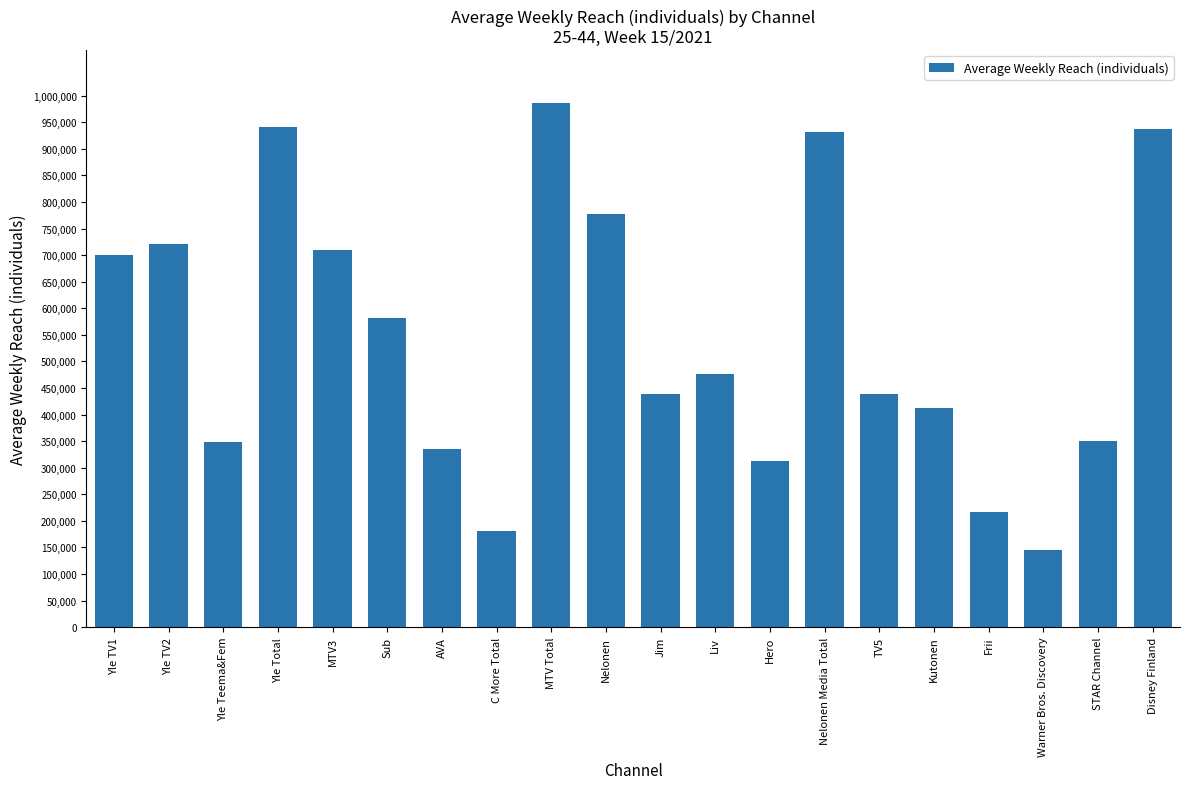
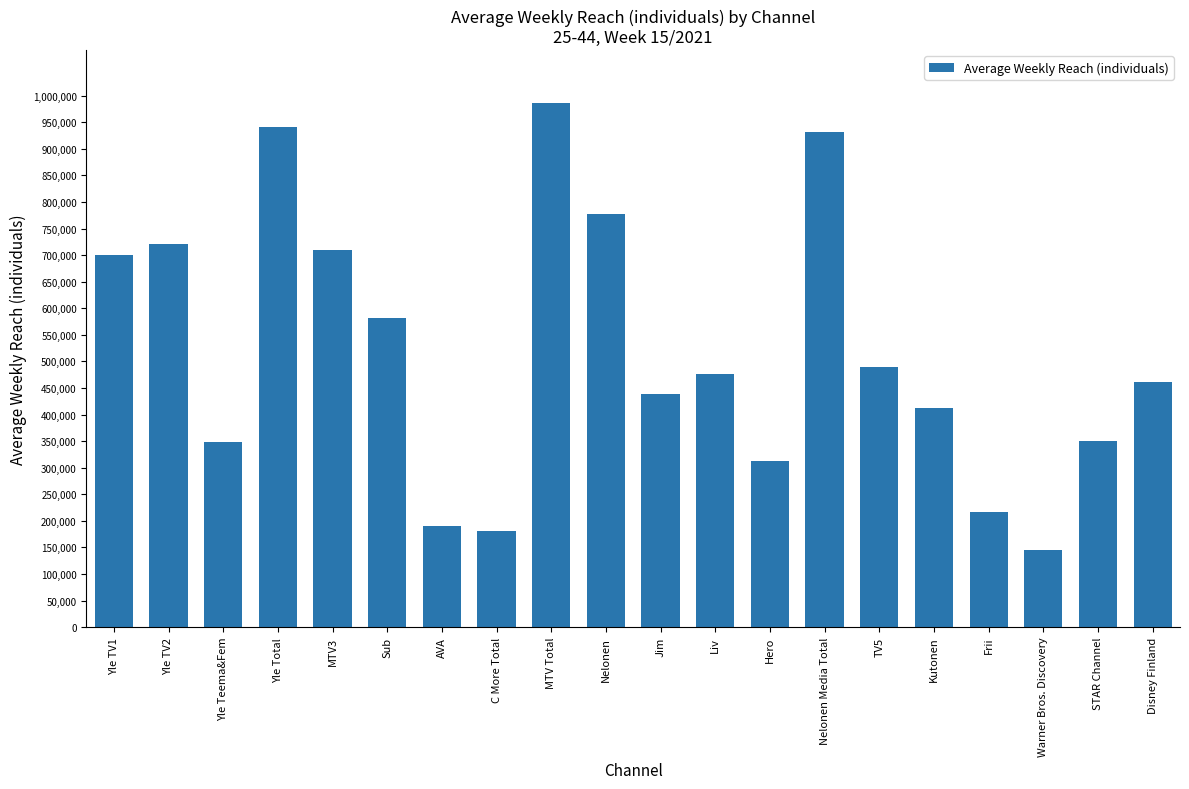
AVA: 340,000 -> 190,000
TV5: 440,000 -> 490,000
Disney Finland: 940,000 -> 460,000
